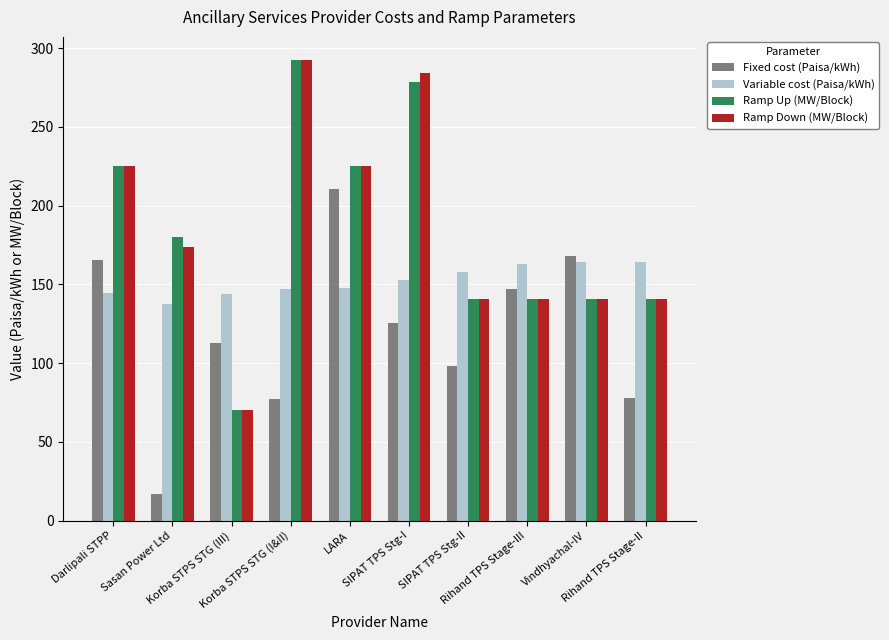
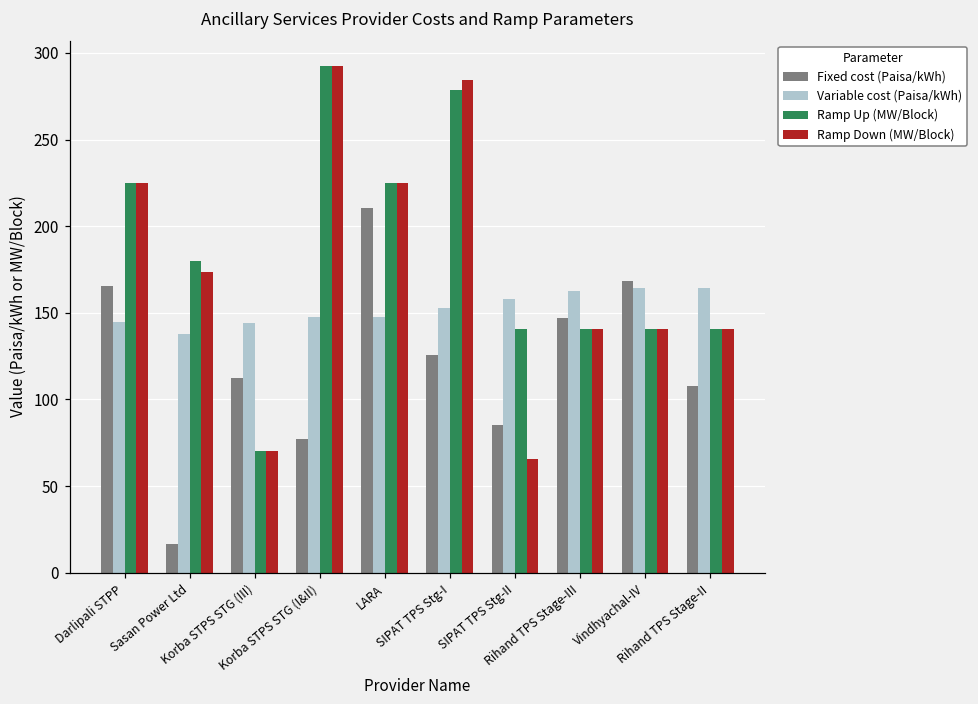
Fixed cost (Paisa/kWh), SIPAT TPS Stg-II: 98 -> 85
Ramp Down (MW/Block), SIPAT TPS Stg-II: 141 -> 66
Fixed cost (Paisa/kWh), Rihand TPS Stage-II: 78 -> 108
